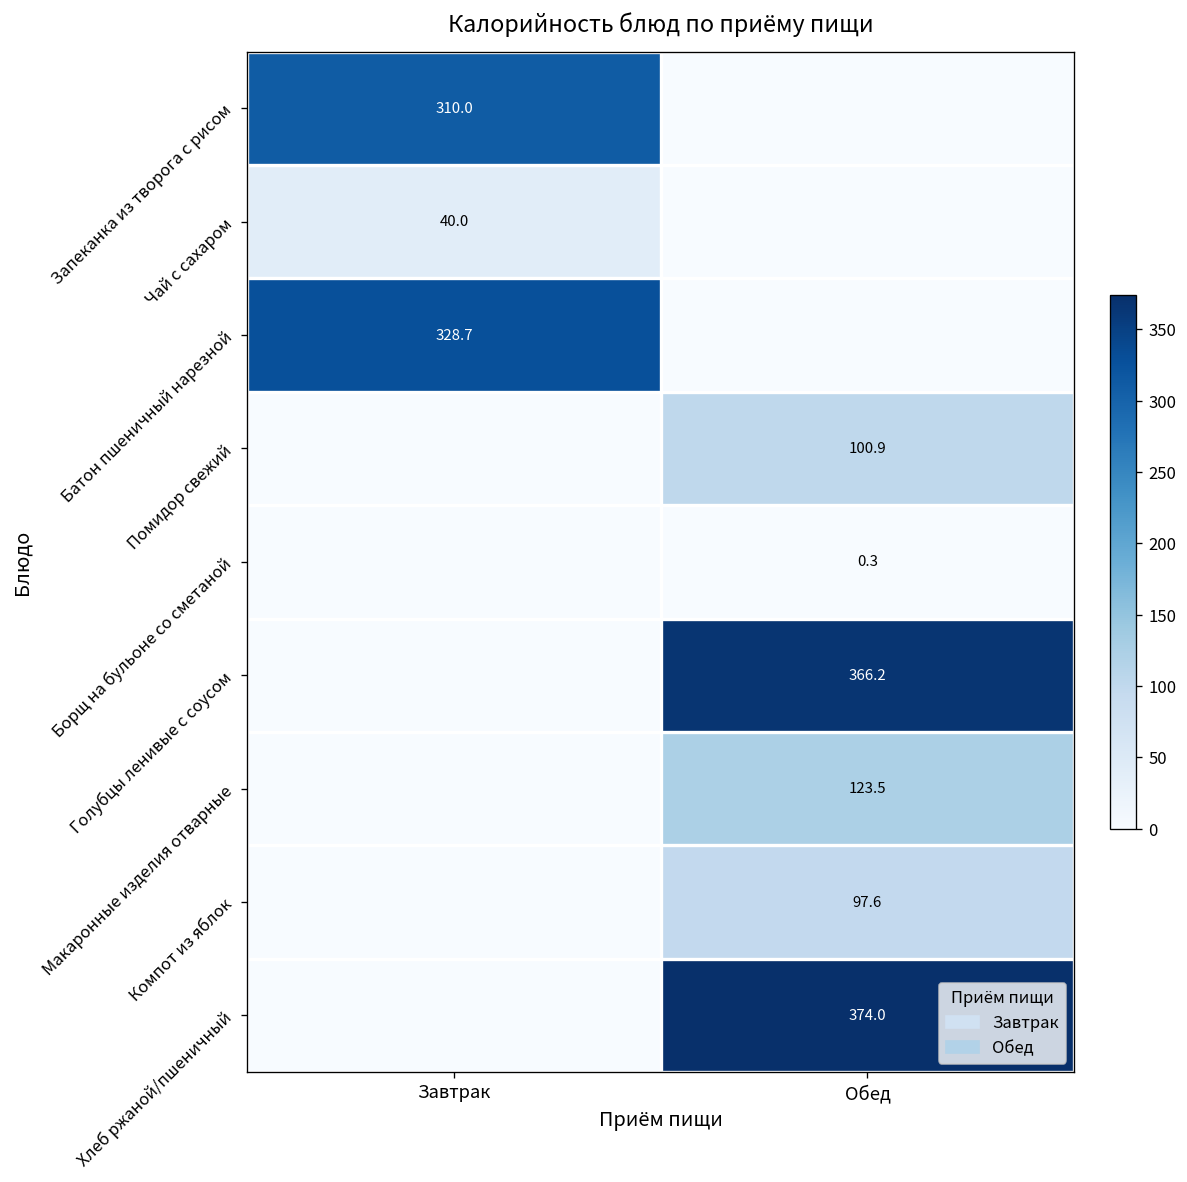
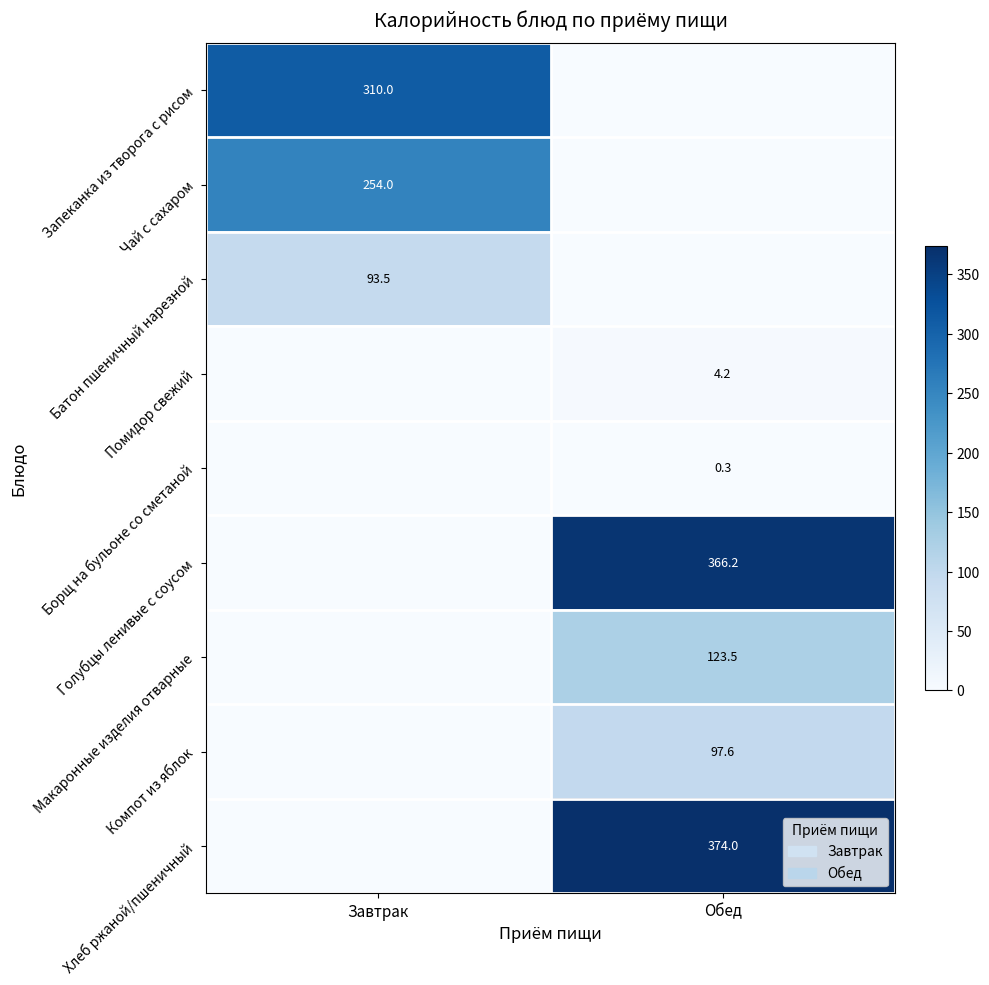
Чай с сахаром, Завтрак: 40.0 -> 254.0
Батон пшеничный нарезной, Завтрак: 328.7 -> 93.5
Помидор свежий, Обед: 100.9 -> 4.2
